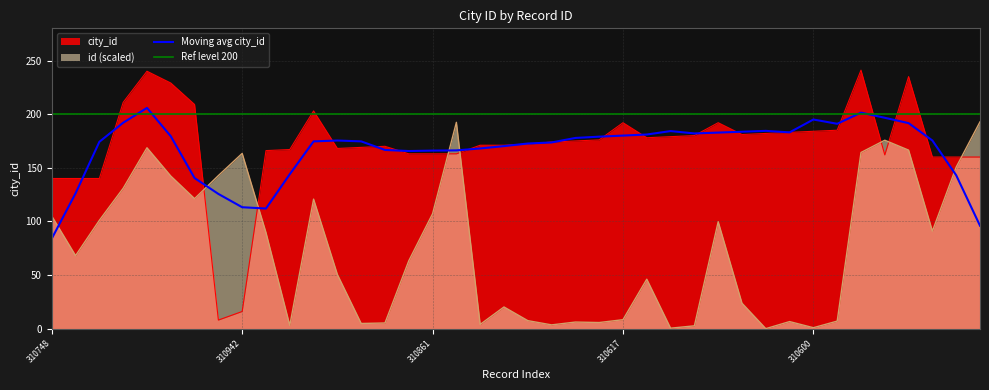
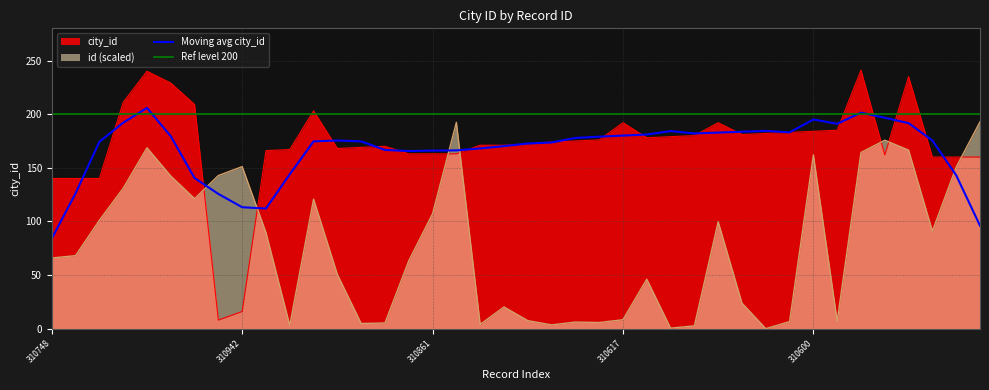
id (scaled), 310748: 105 -> 66
id (scaled), 310942: 163 -> 151
id (scaled), 310600: 1 -> 162
